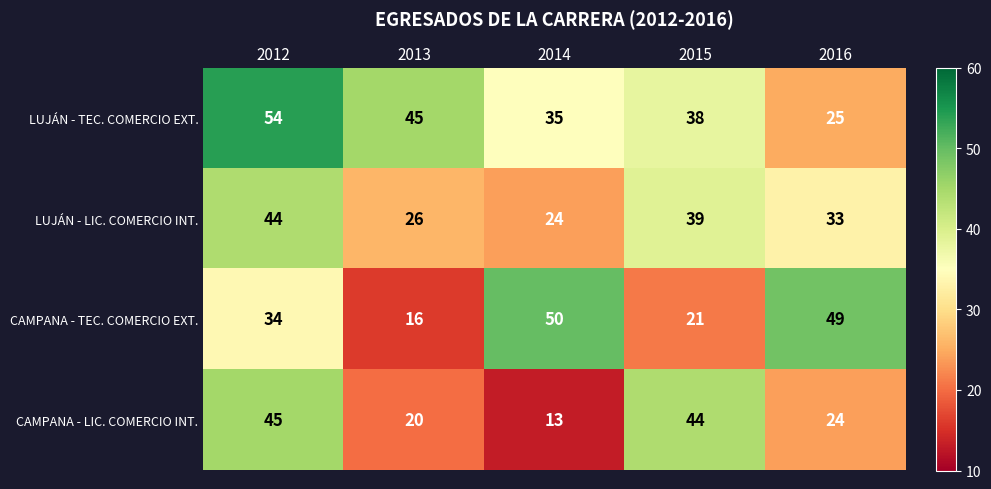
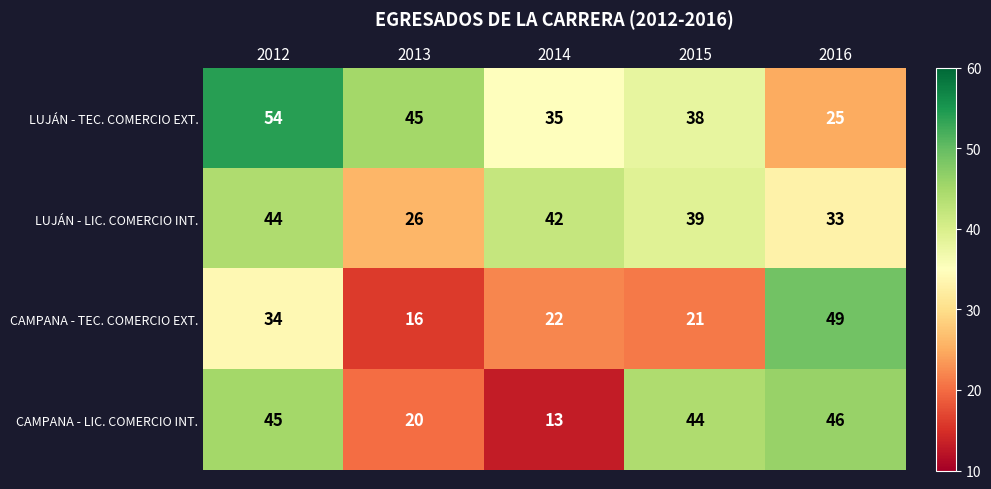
LUJÁN - LIC. COMERCIO INT., 2014: 24 -> 42
CAMPANA - TEC. COMERCIO EXT., 2014: 50 -> 22
CAMPANA - LIC. COMERCIO INT., 2016: 24 -> 46
